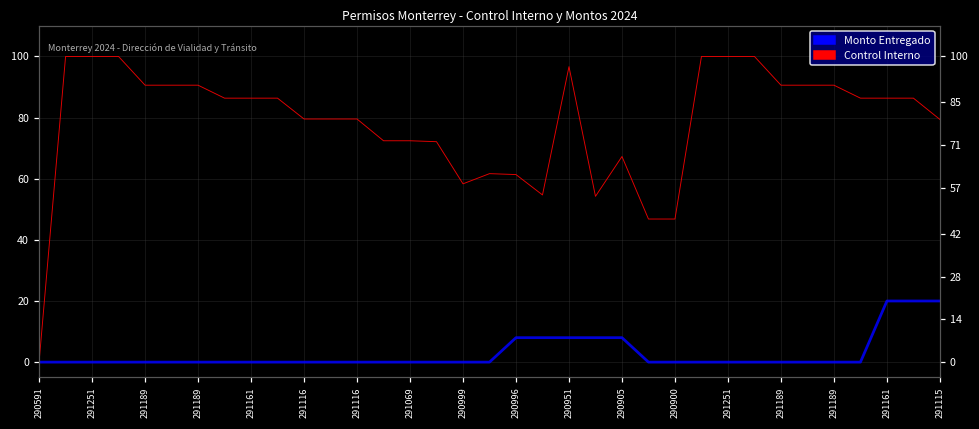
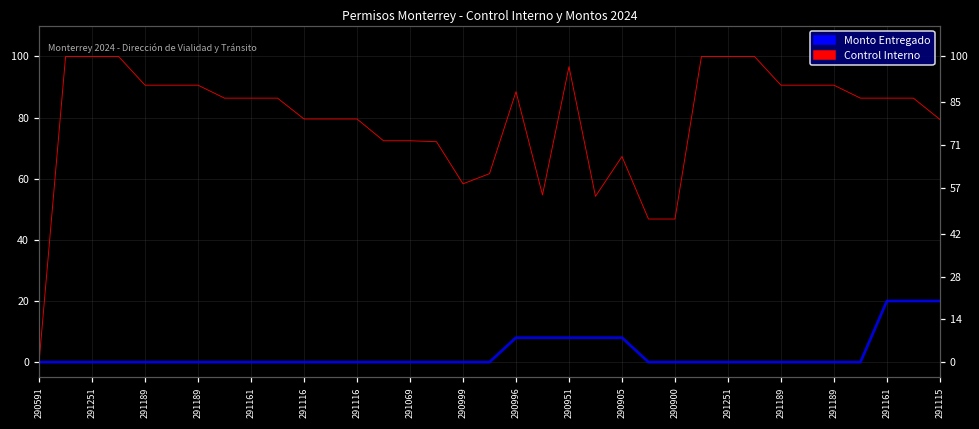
Control Interno, 290996: 61 -> 88
